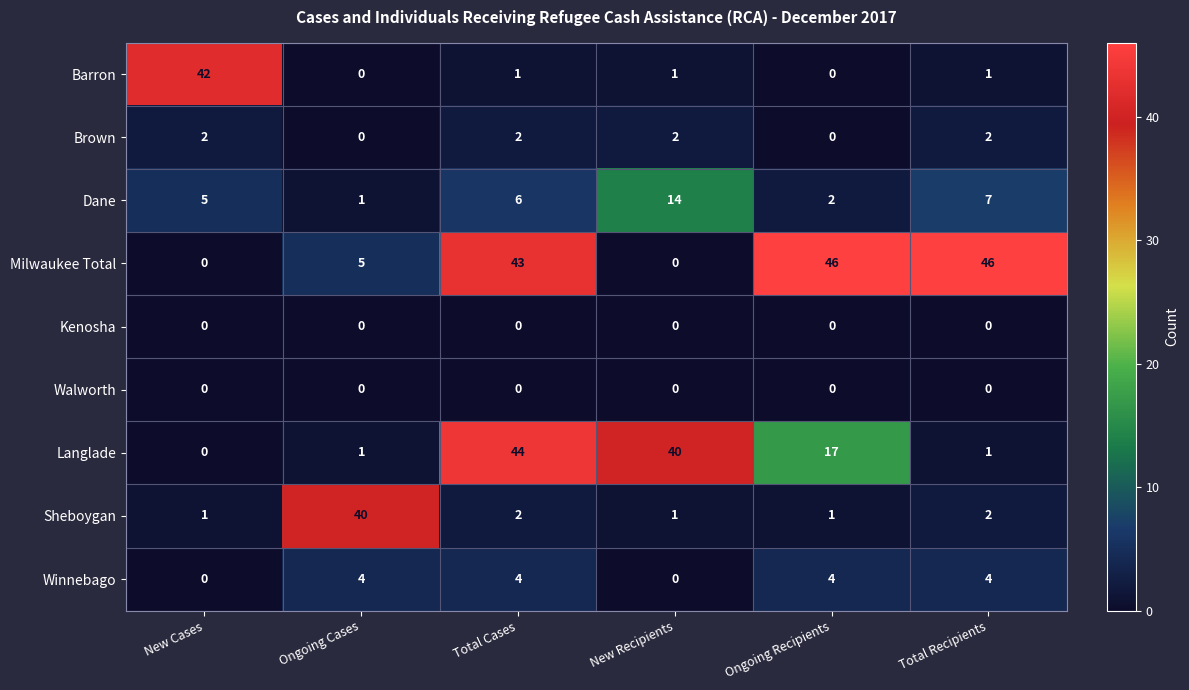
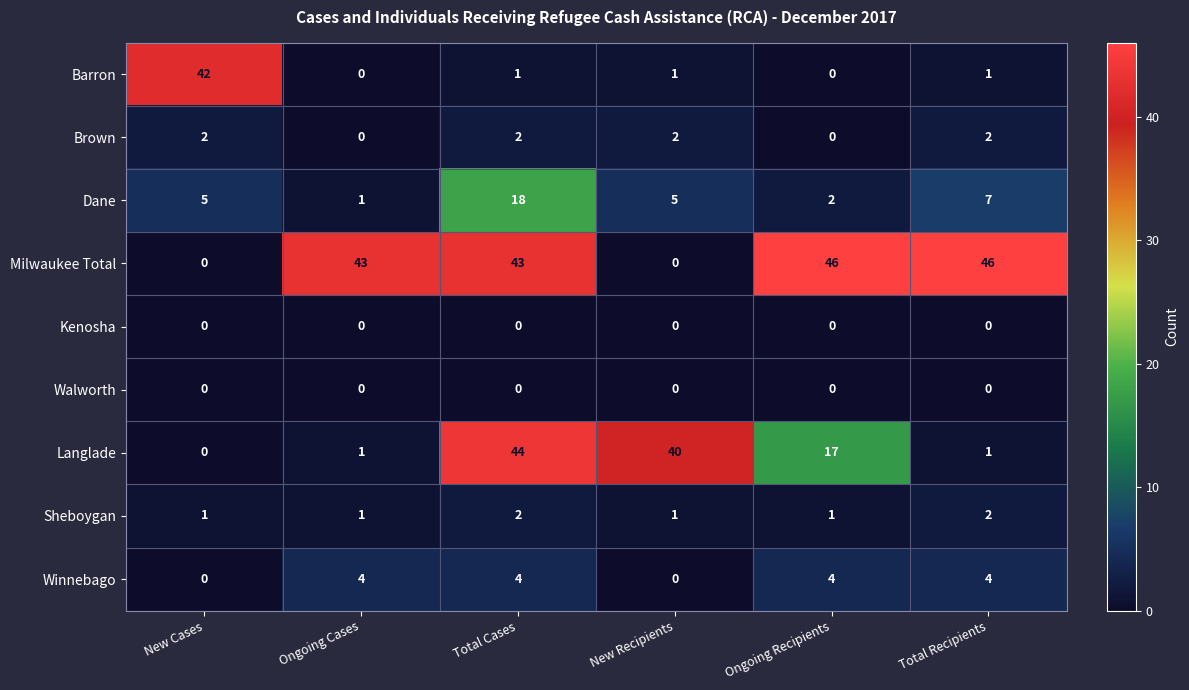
Dane, Total Cases: 6 -> 18
Dane, New Recipients: 14 -> 5
Milwaukee Total, Ongoing Cases: 5 -> 43
Sheboygan, Ongoing Cases: 40 -> 1
